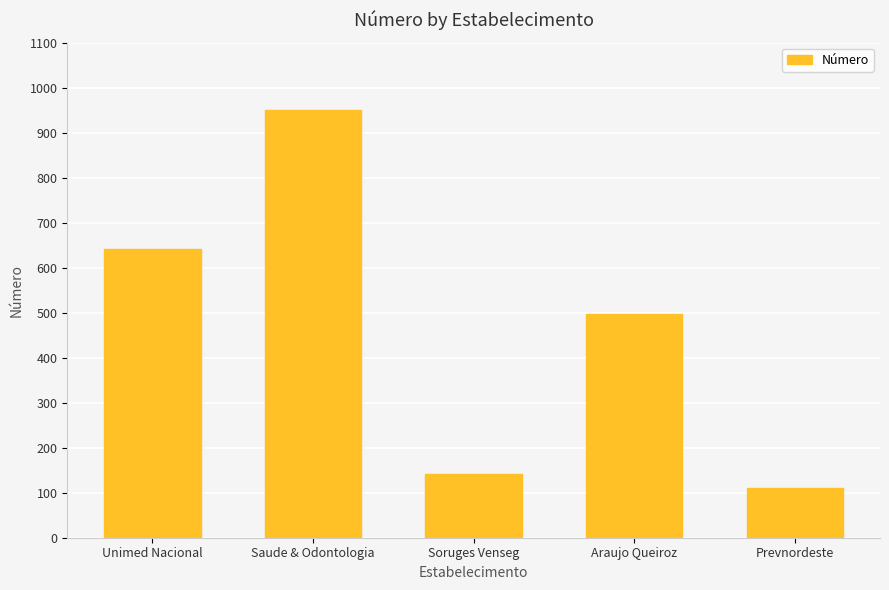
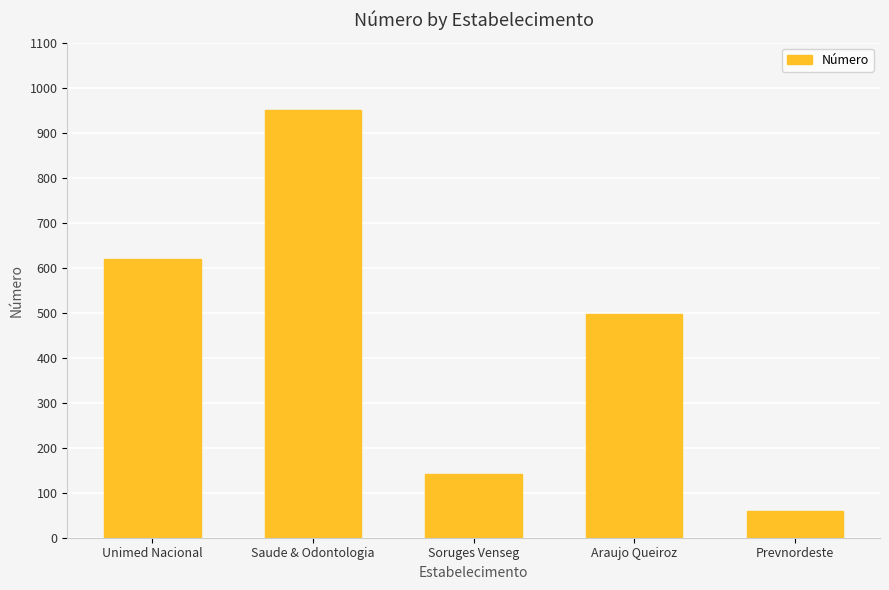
Unimed Nacional: 640 -> 620
Prevnordeste: 110 -> 60
